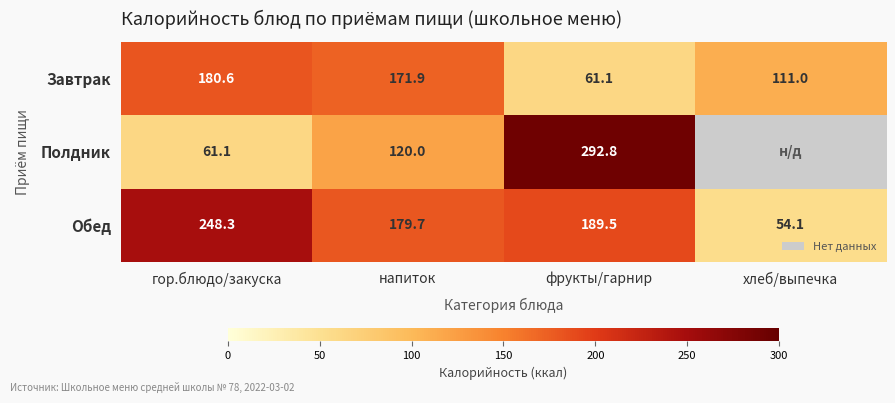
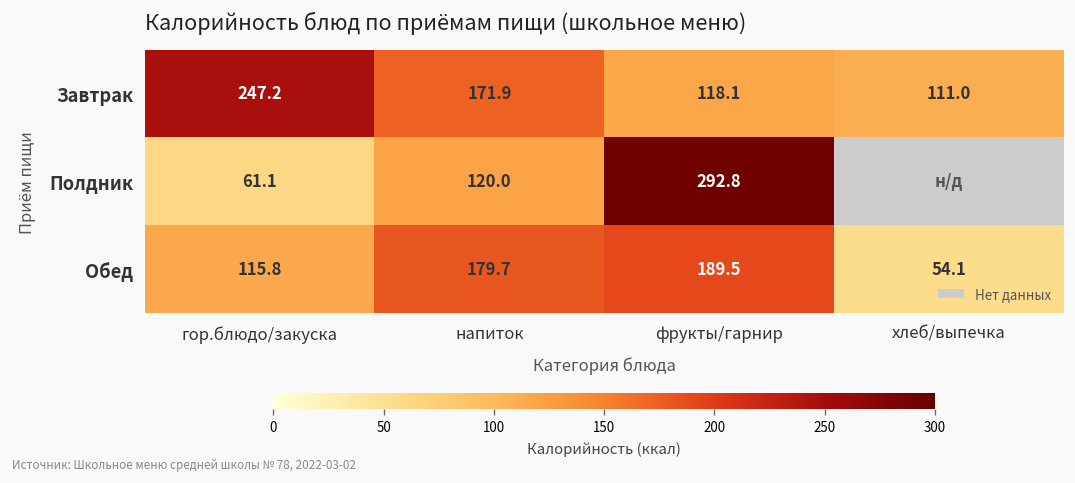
Завтрак, гор.блюдо/закуска: 180.6 -> 247.2
Завтрак, фрукты/гарнир: 61.1 -> 118.1
Обед, гор.блюдо/закуска: 248.3 -> 115.8
